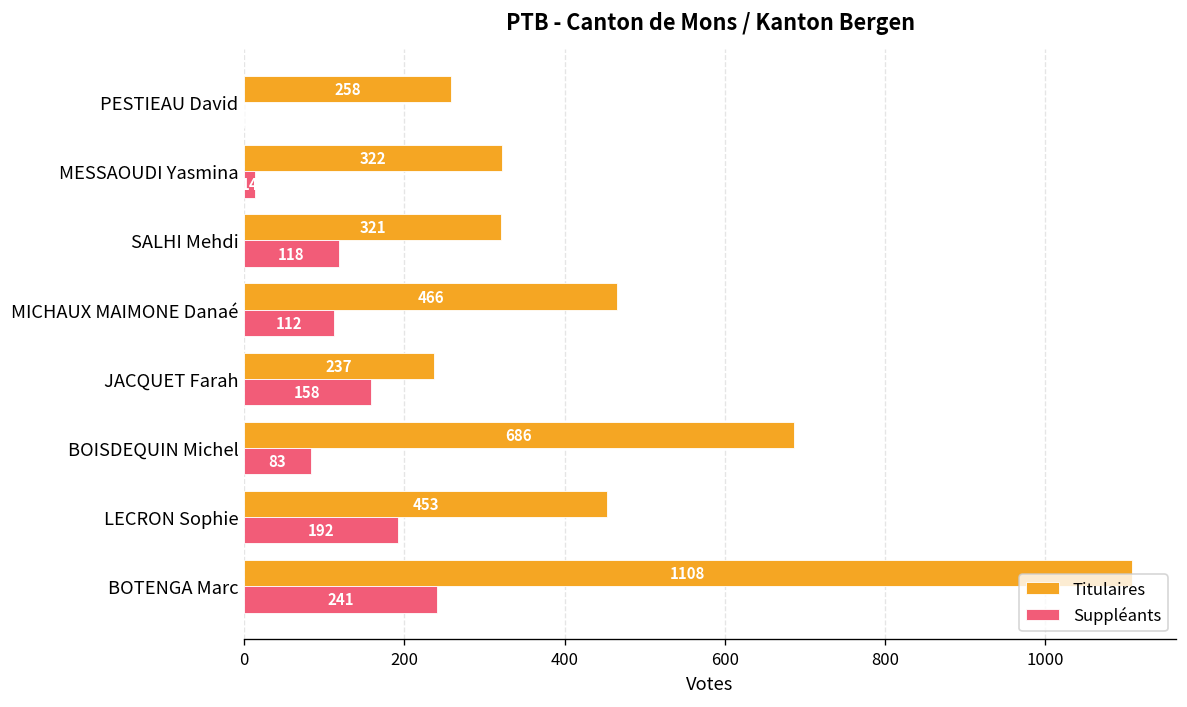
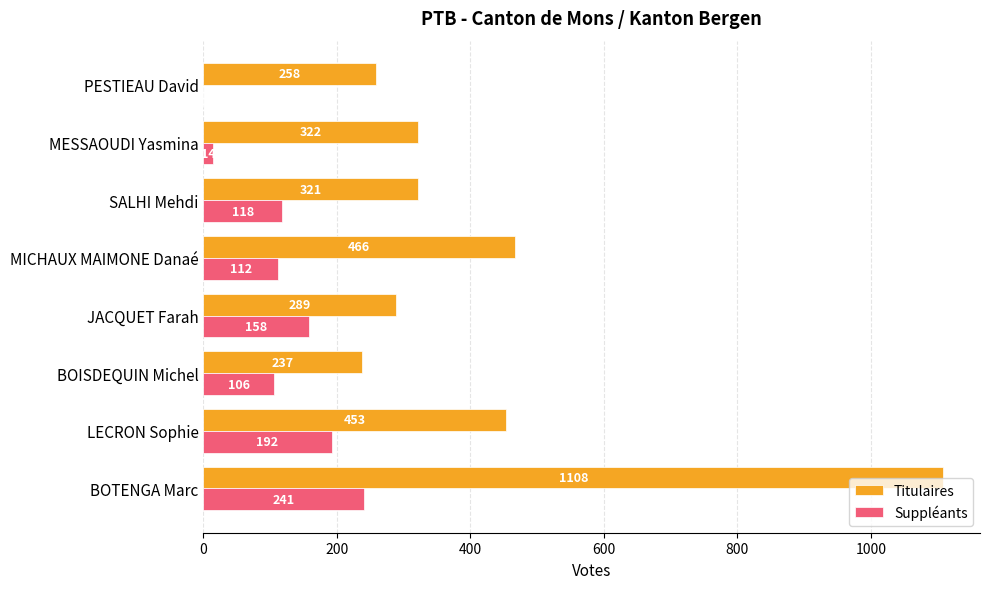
Titulaires, JACQUET Farah: 237 -> 289
Titulaires, BOISDEQUIN Michel: 686 -> 237
Suppléants, BOISDEQUIN Michel: 83 -> 106
